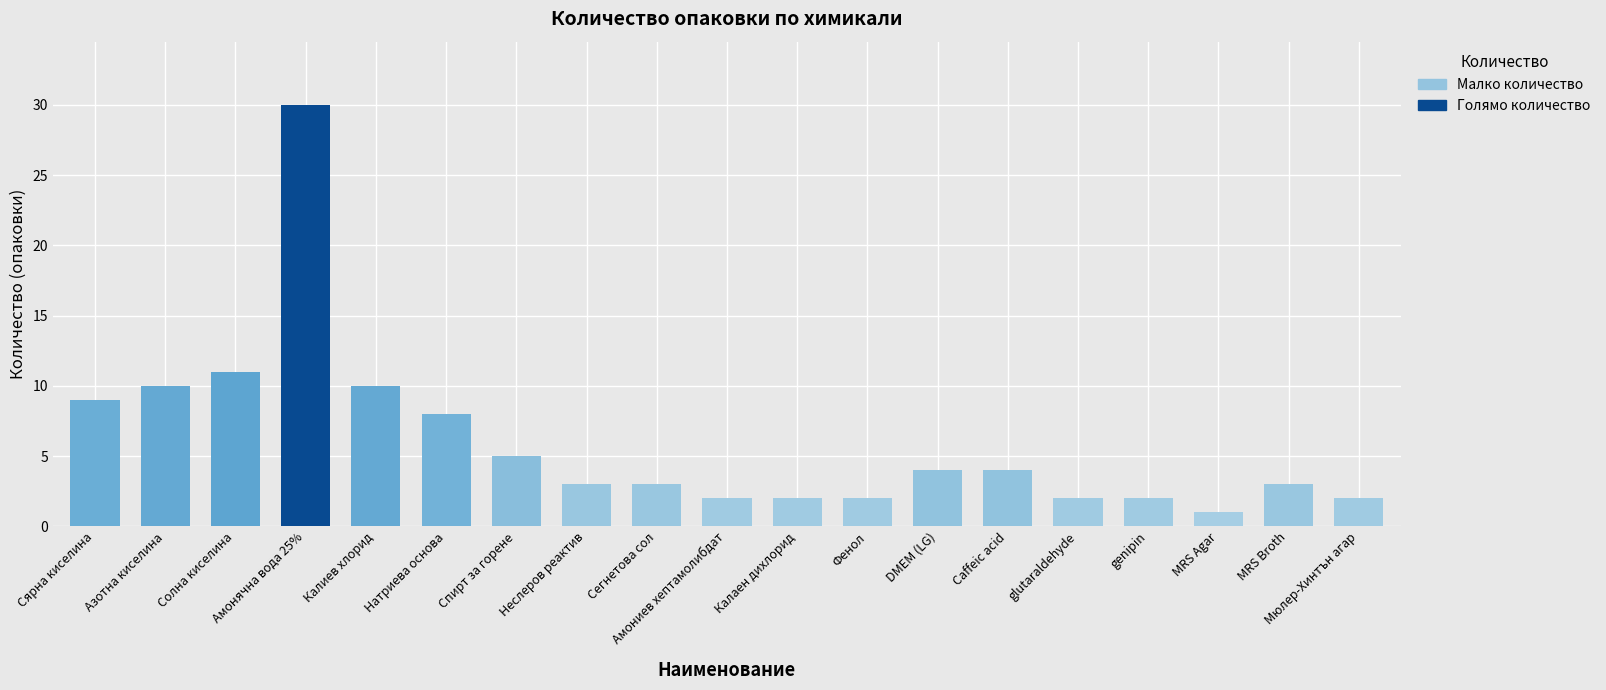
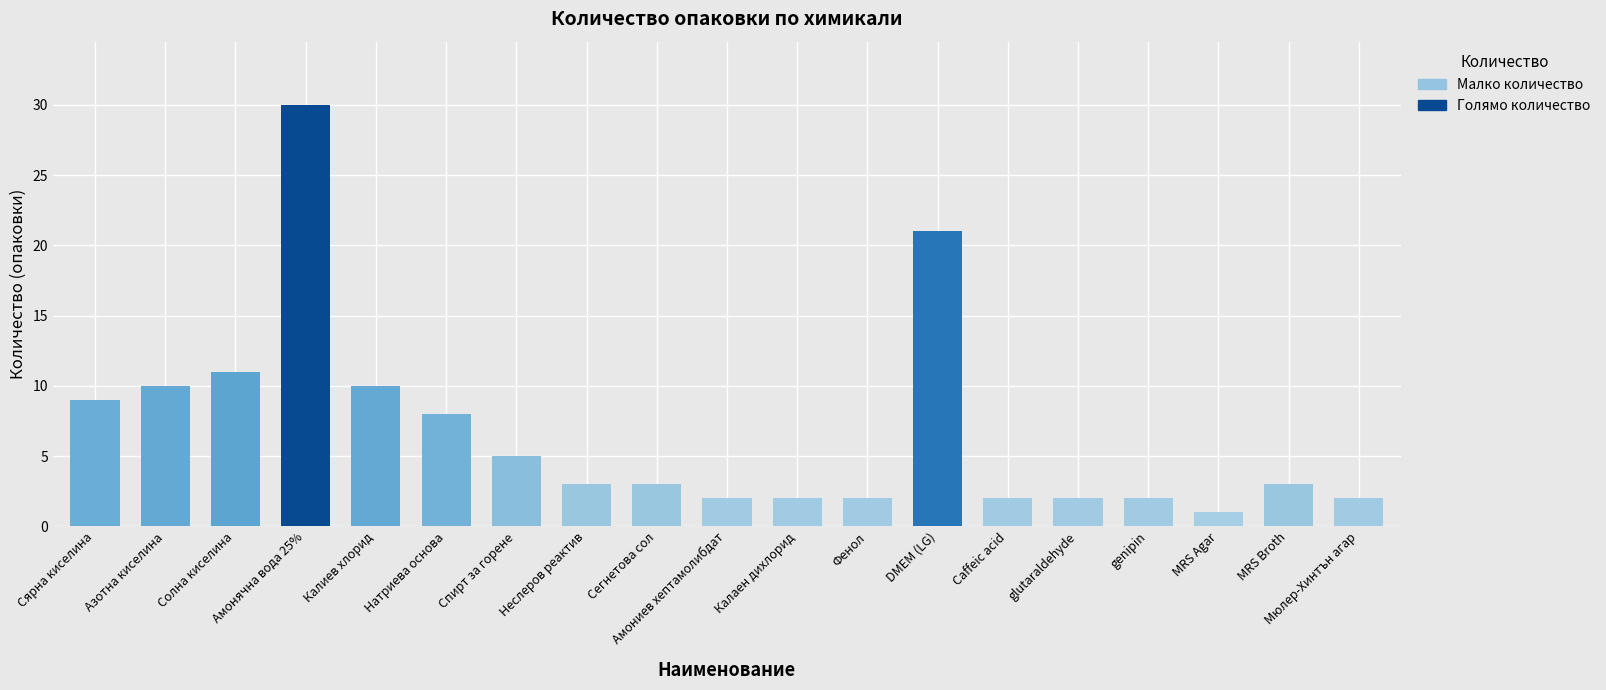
DMEM (LG): 4 -> 21
Caffeic acid: 4 -> 2
